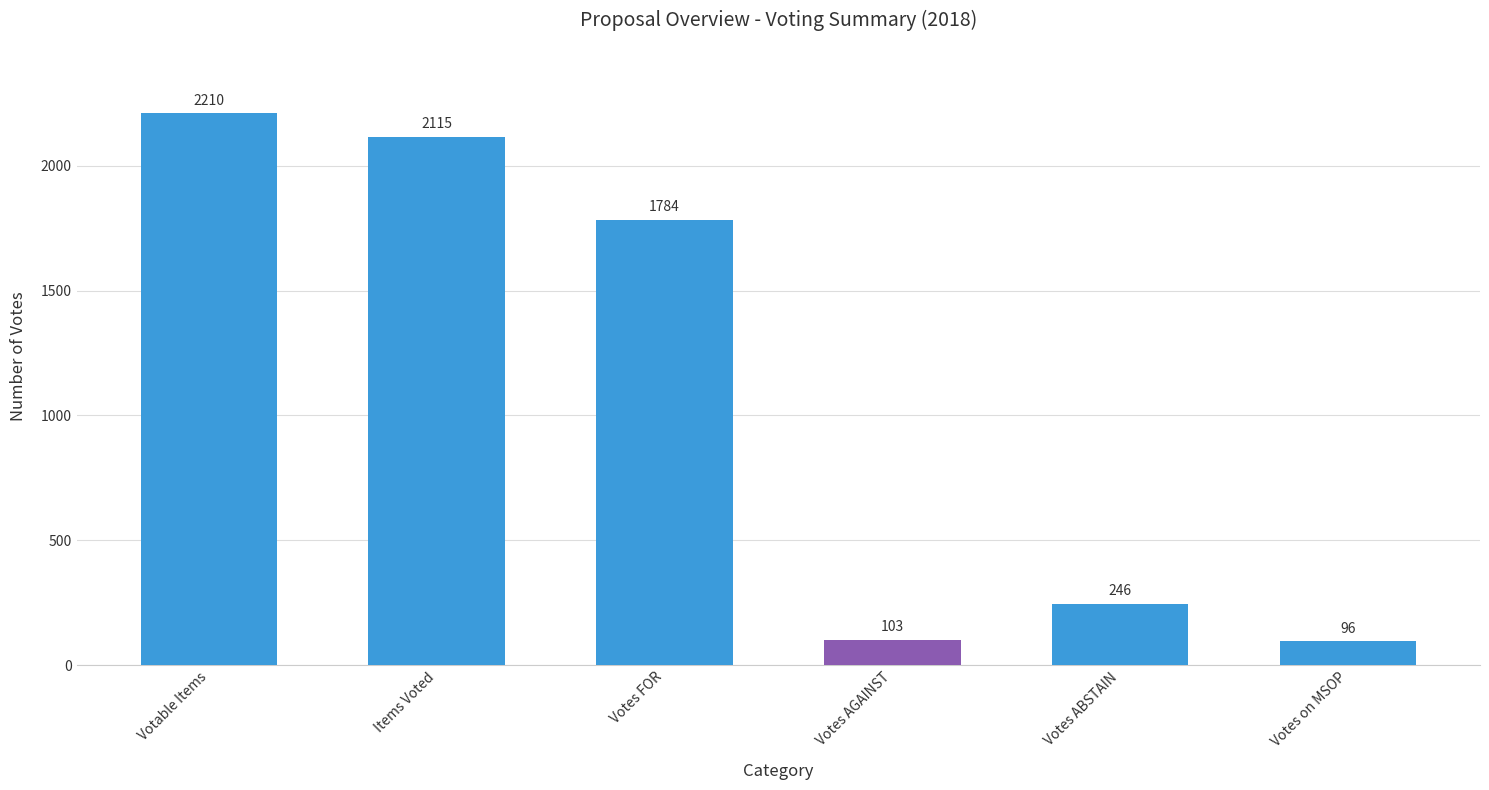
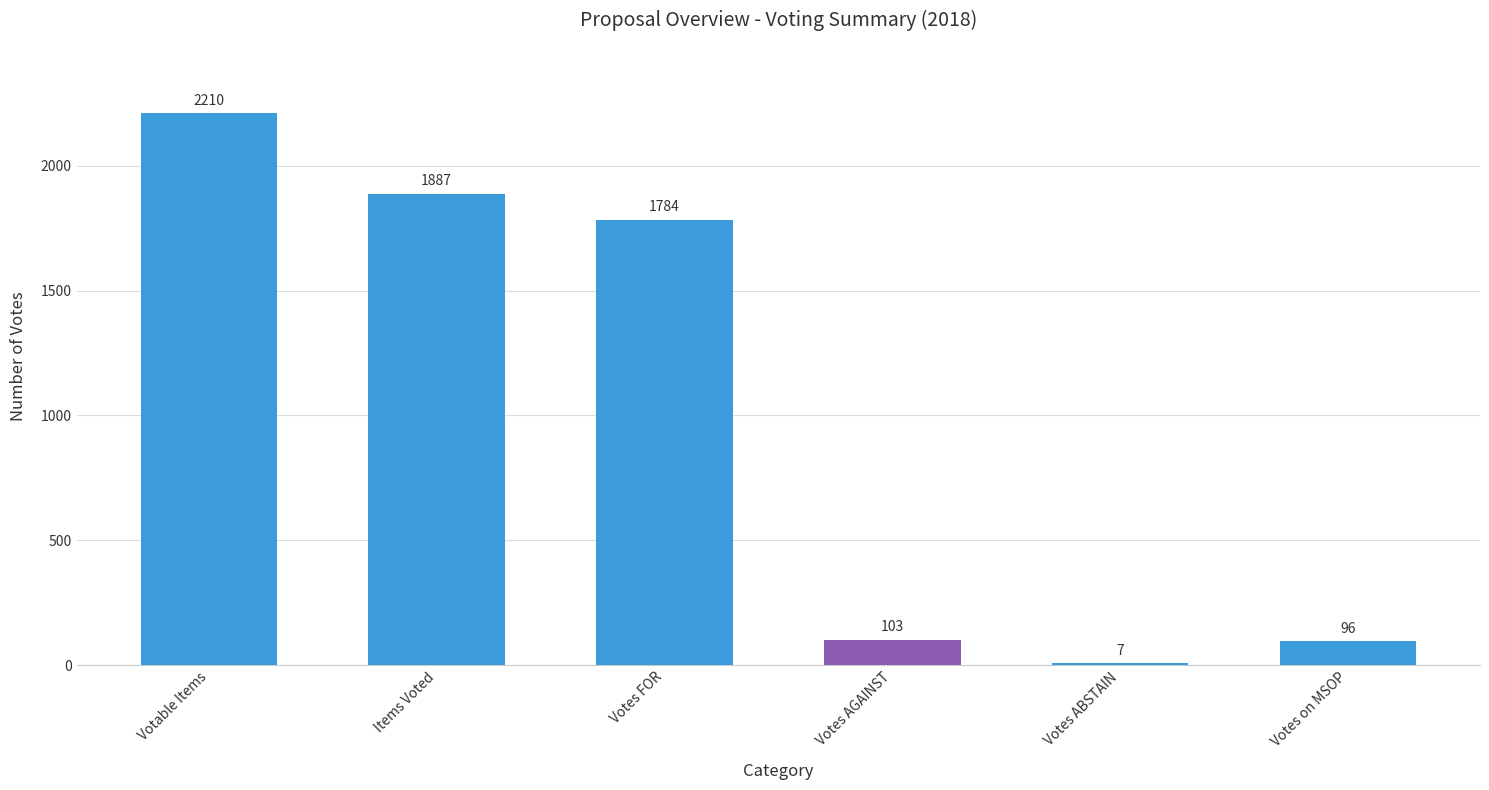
Items Voted: 2115 -> 1887
Votes ABSTAIN: 246 -> 7
